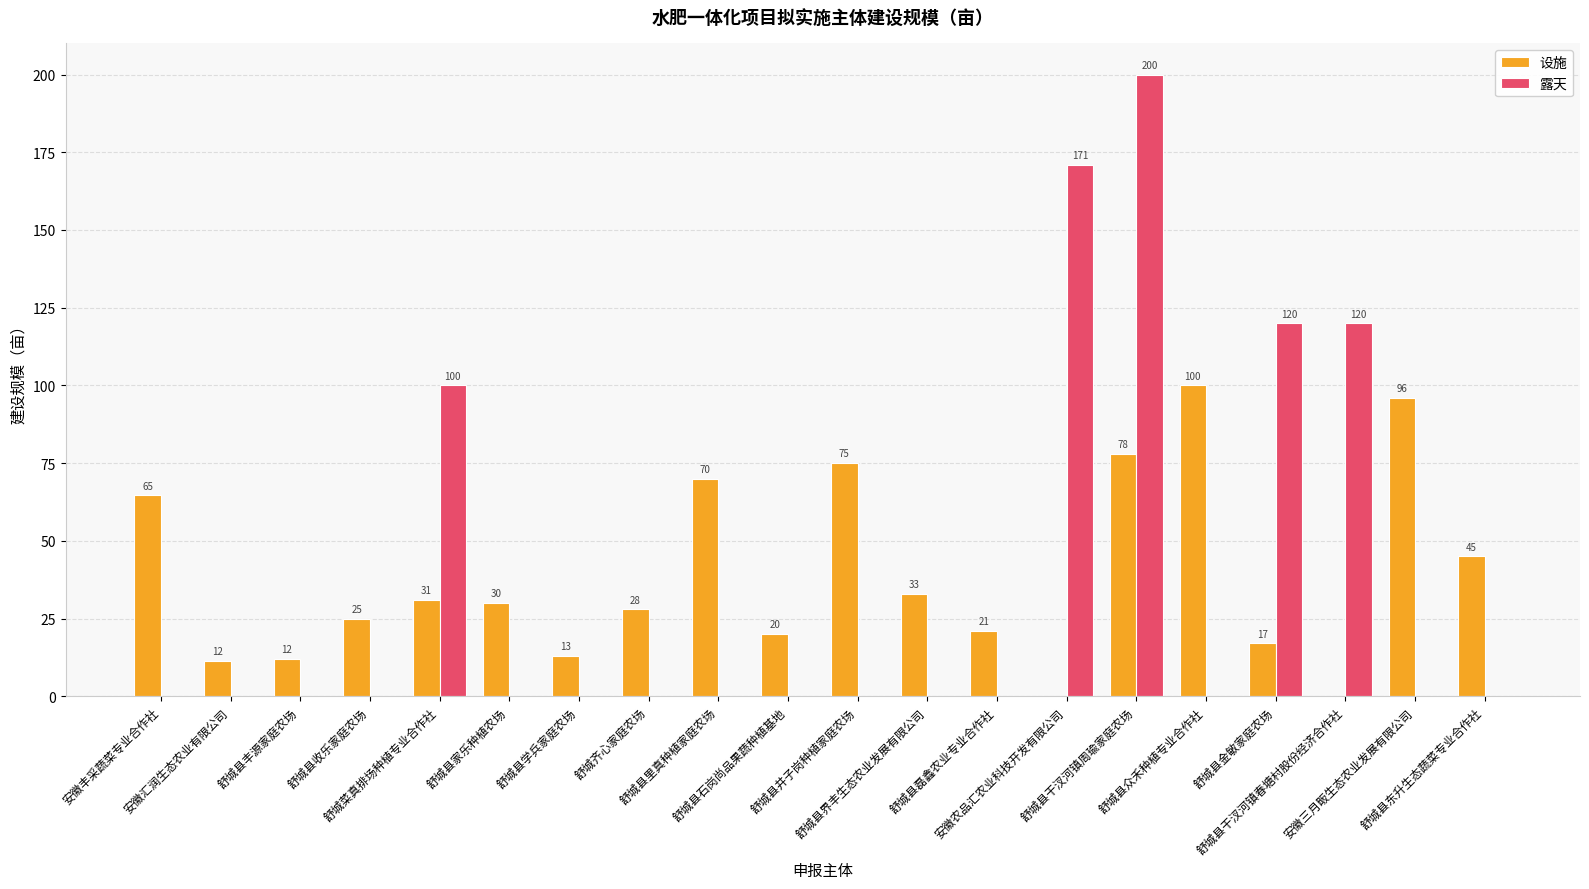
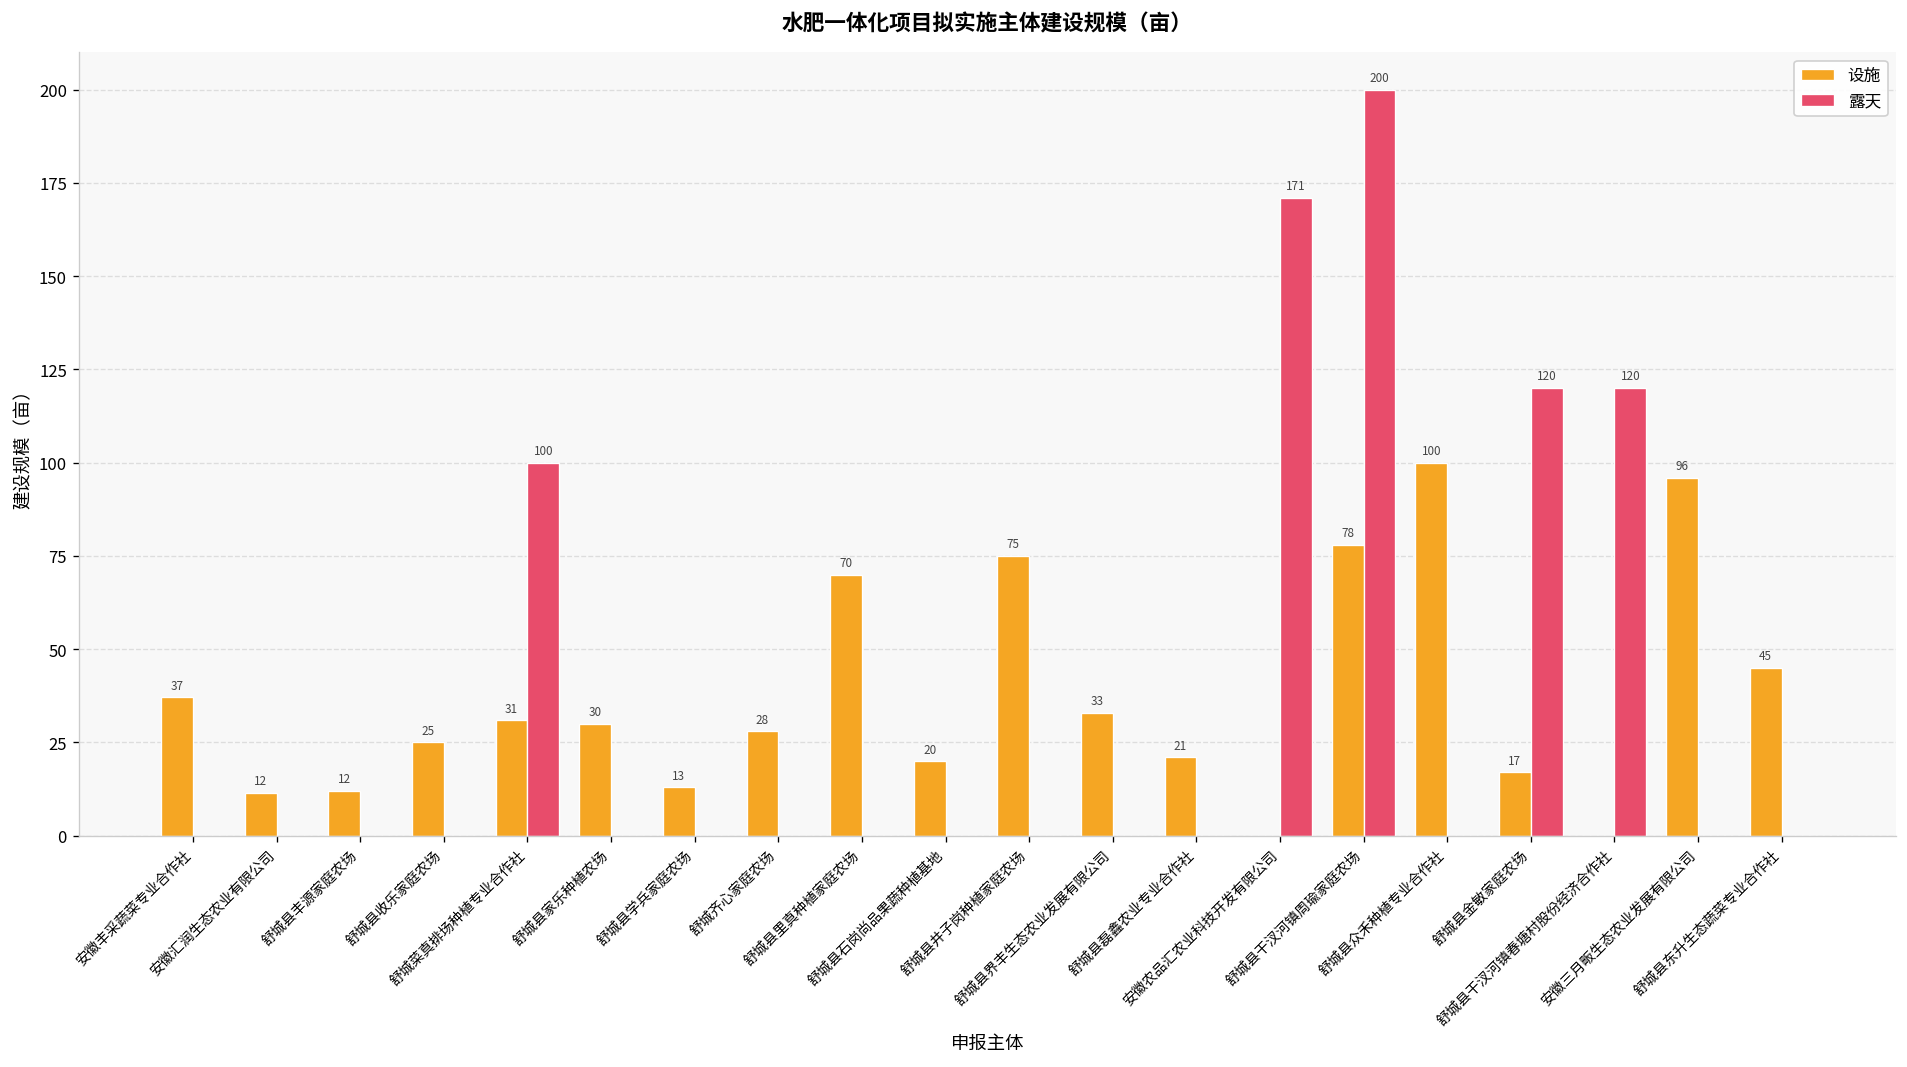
设施, 安徽丰采蔬菜专业合作社: 65 -> 37
